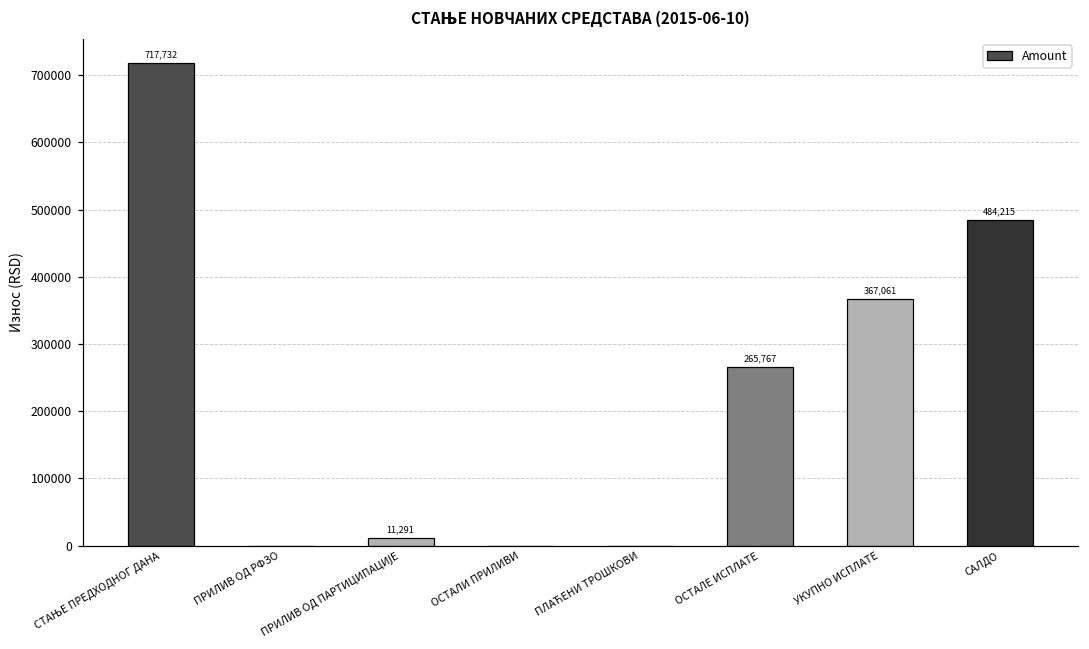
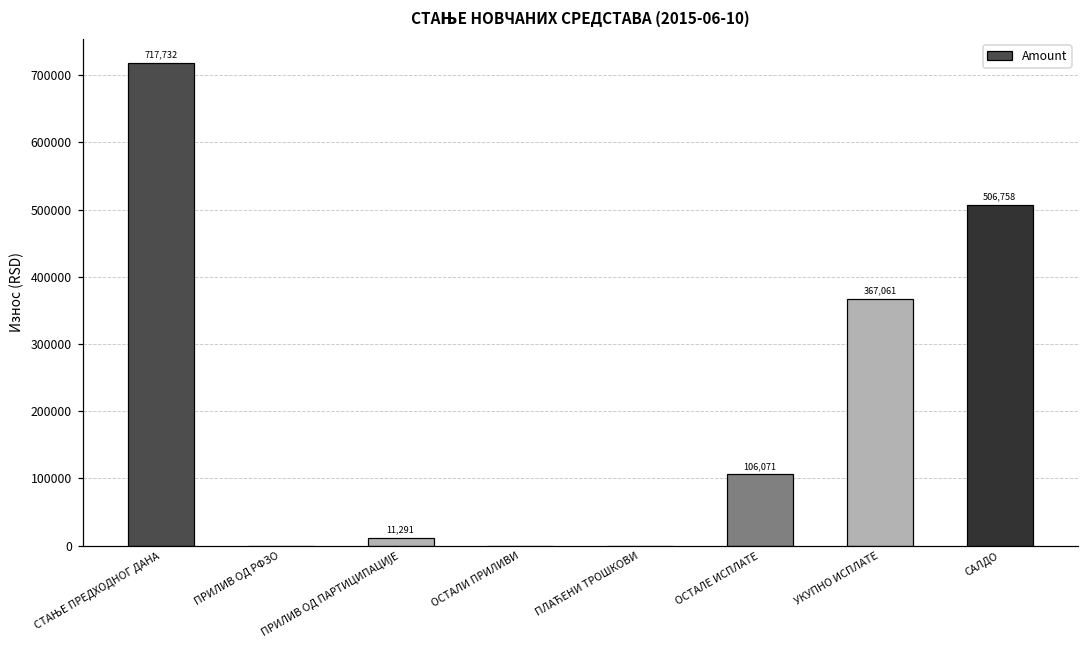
ОСТАЛЕ ИСПЛАТЕ: 265,767 -> 106,071
САЛДО: 484,215 -> 506,758
